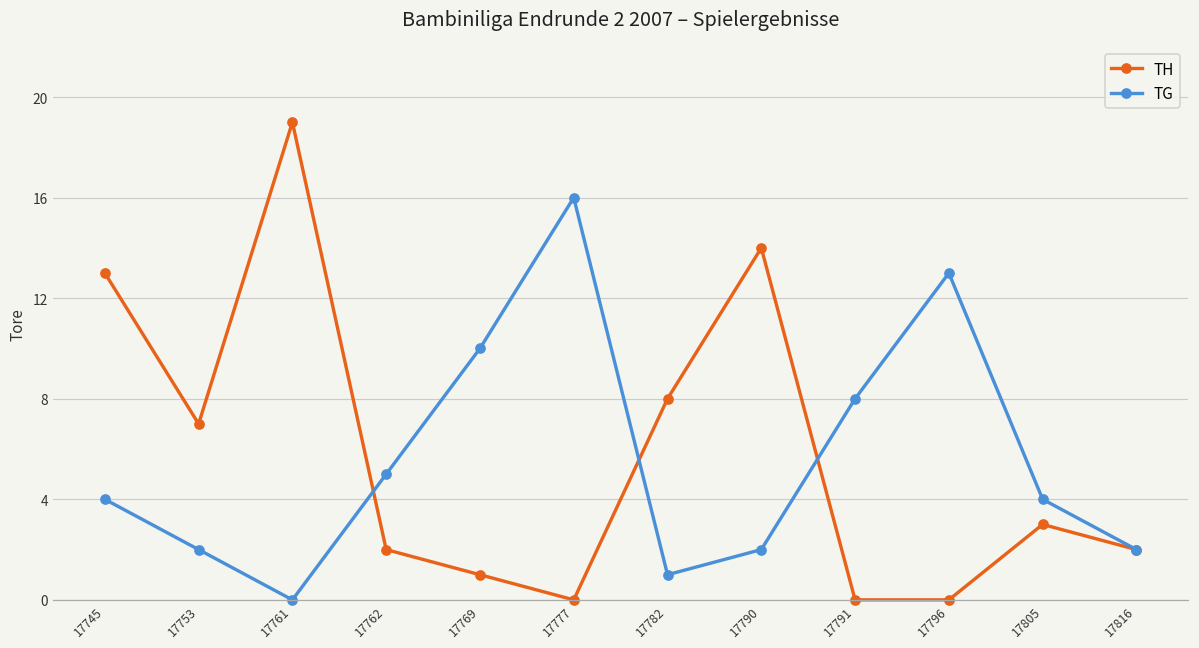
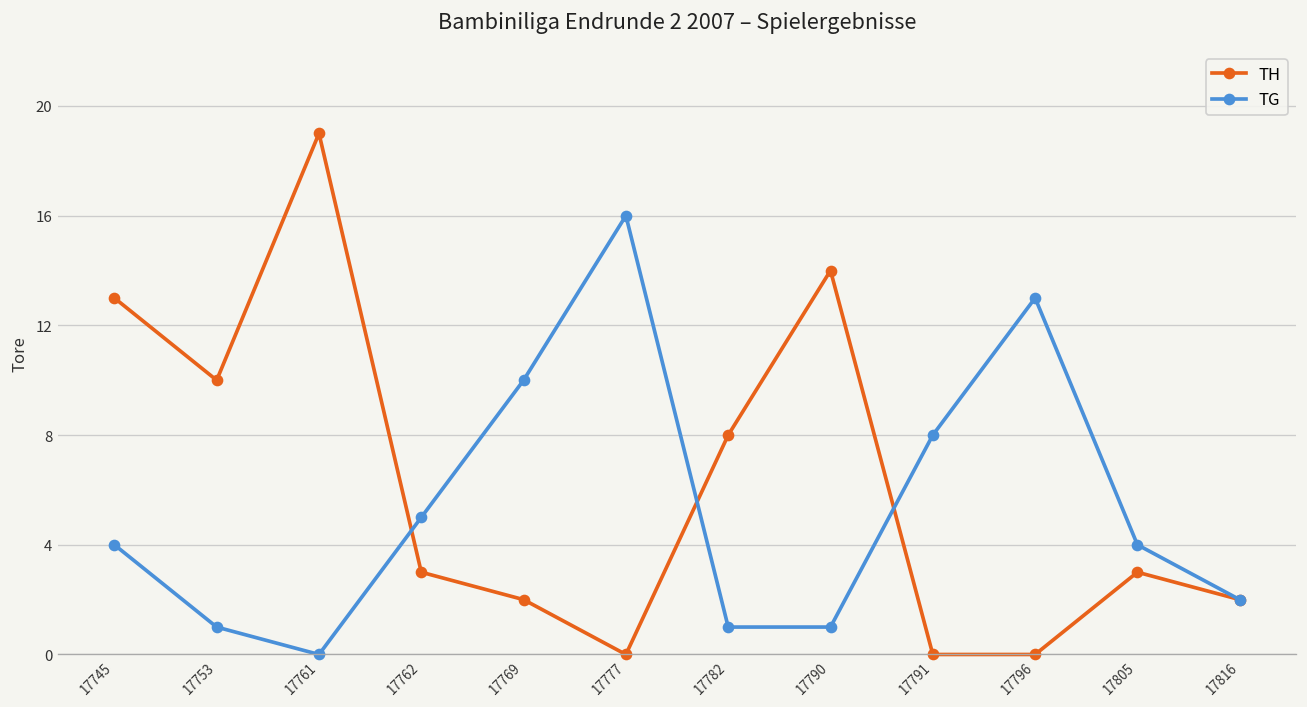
TH, 17753: 7 -> 10
TG, 17753: 2 -> 1
TH, 17762: 2 -> 3
TH, 17769: 1 -> 2
TG, 17790: 2 -> 1
